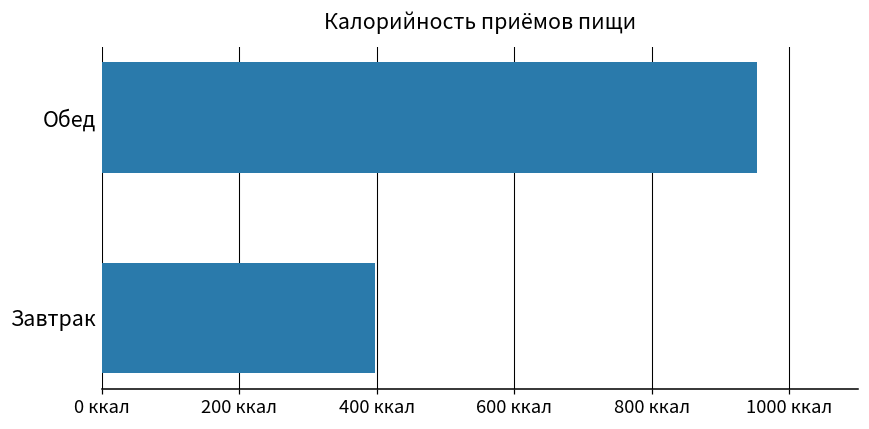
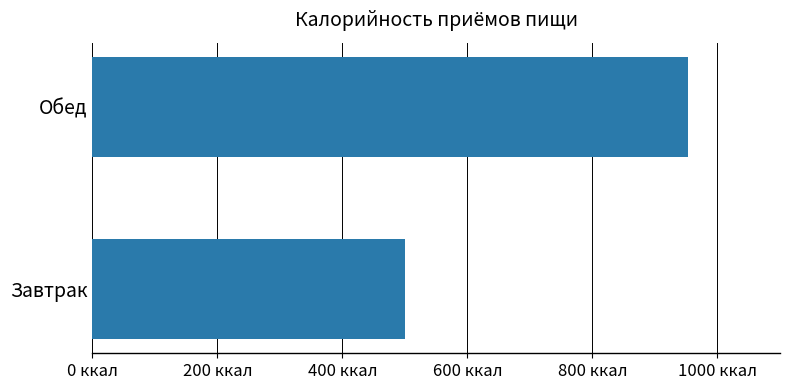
Завтрак: 400 ккал -> 500 ккал
